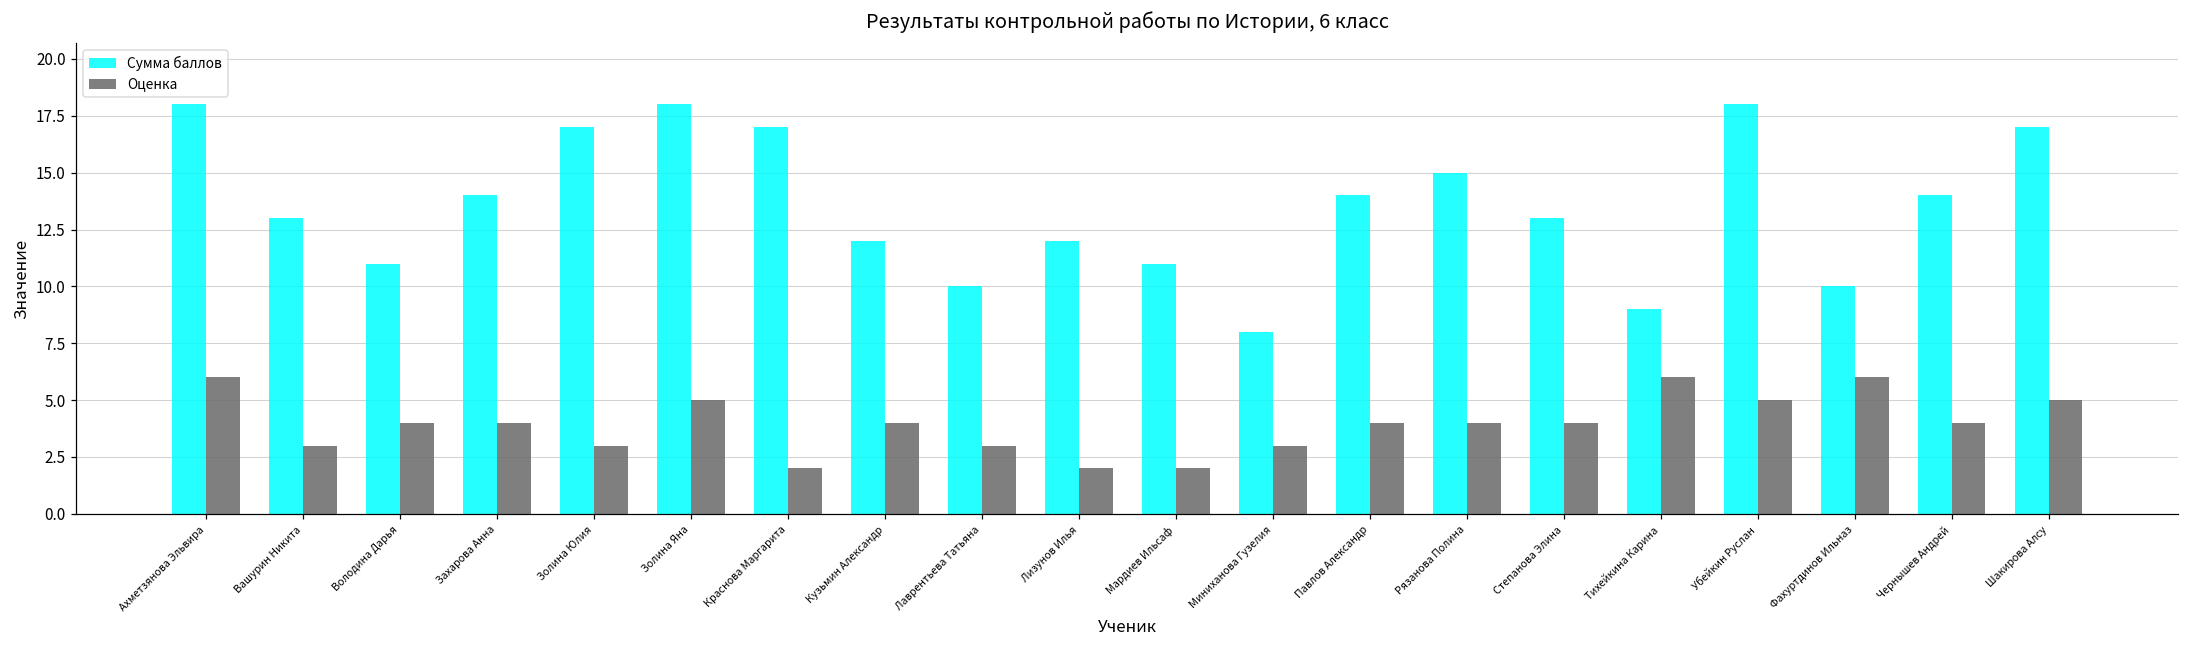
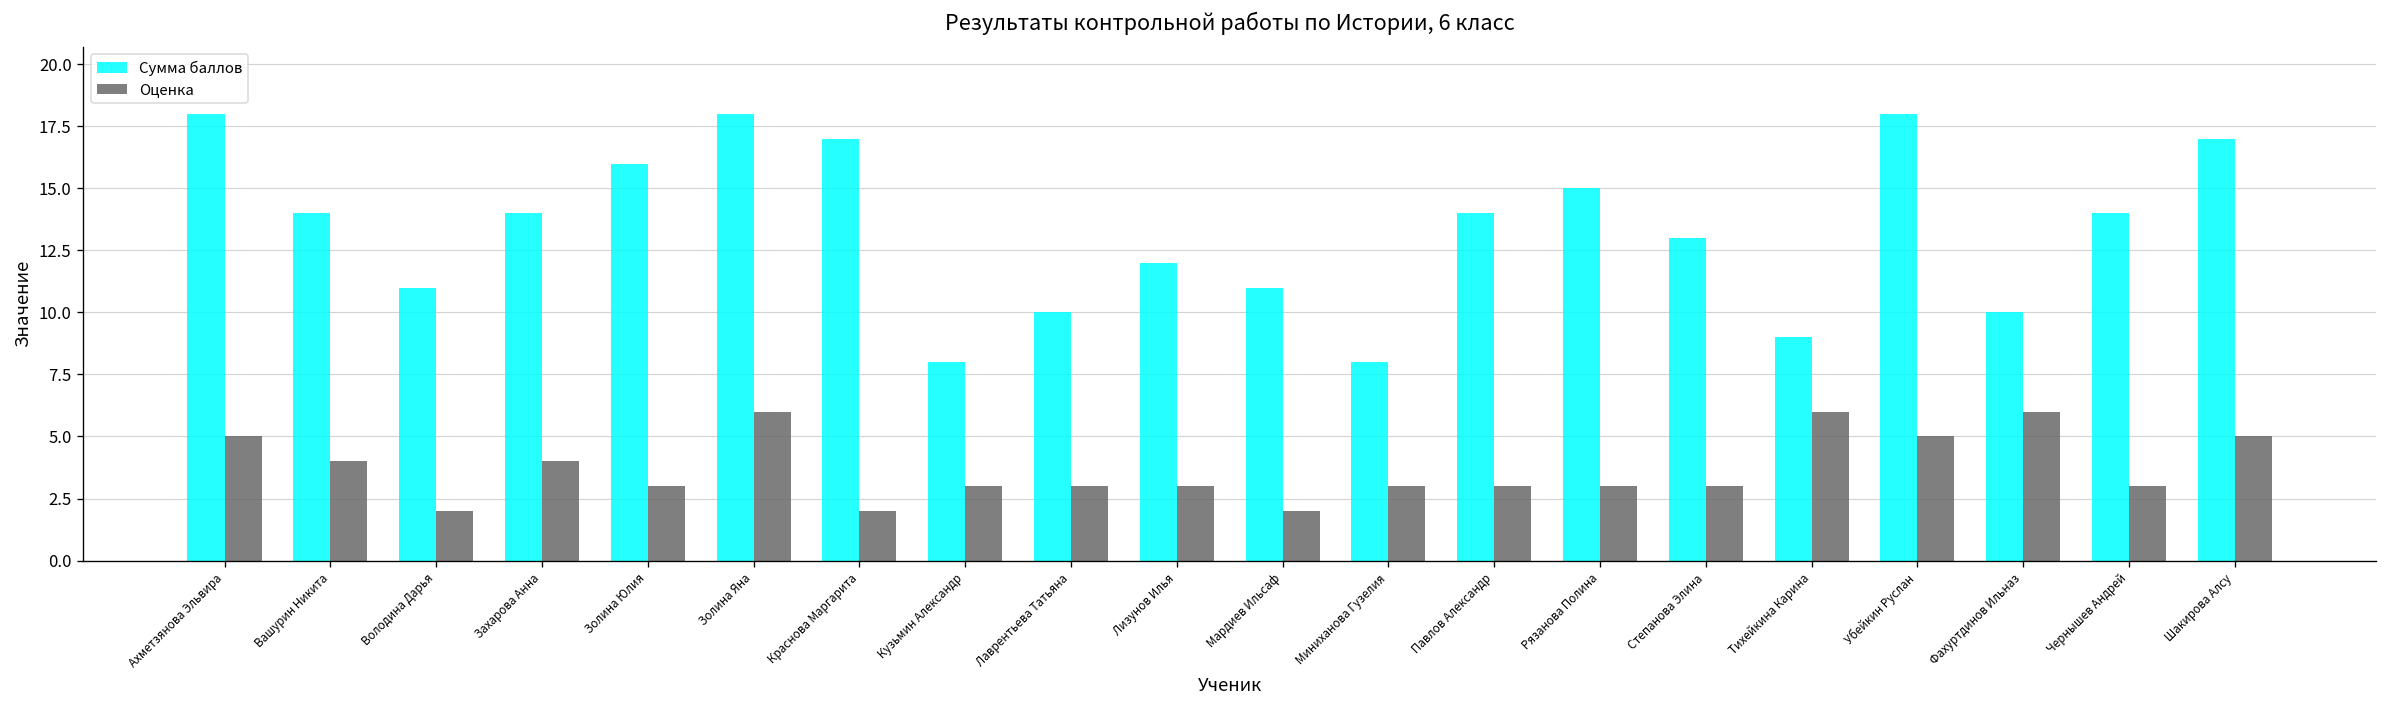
Оценка, Ахметзянова Эльвира: 6 -> 5
Сумма баллов, Вашурин Никита: 13 -> 14
Оценка, Вашурин Никита: 3 -> 4
Оценка, Володина Дарья: 4 -> 2
Сумма баллов, Золина Юлия: 17 -> 16
Оценка, Золина Яна: 5 -> 6
Сумма баллов, Кузьмин Александр: 12 -> 8
Оценка, Кузьмин Александр: 4 -> 3
Оценка, Лизунов Илья: 2 -> 3
Оценка, Павлов Александр: 4 -> 3
Оценка, Рязанова Полина: 4 -> 3
Оценка, Степанова Элина: 4 -> 3
Оценка, Чернышев Андрей: 4 -> 3
